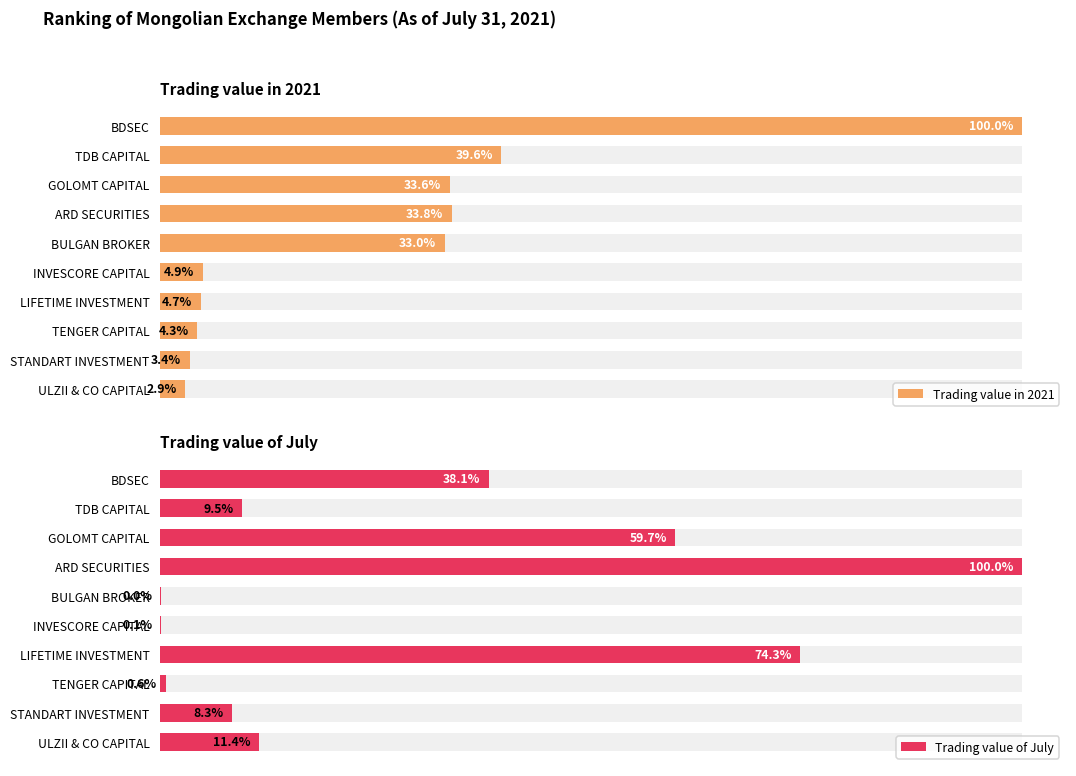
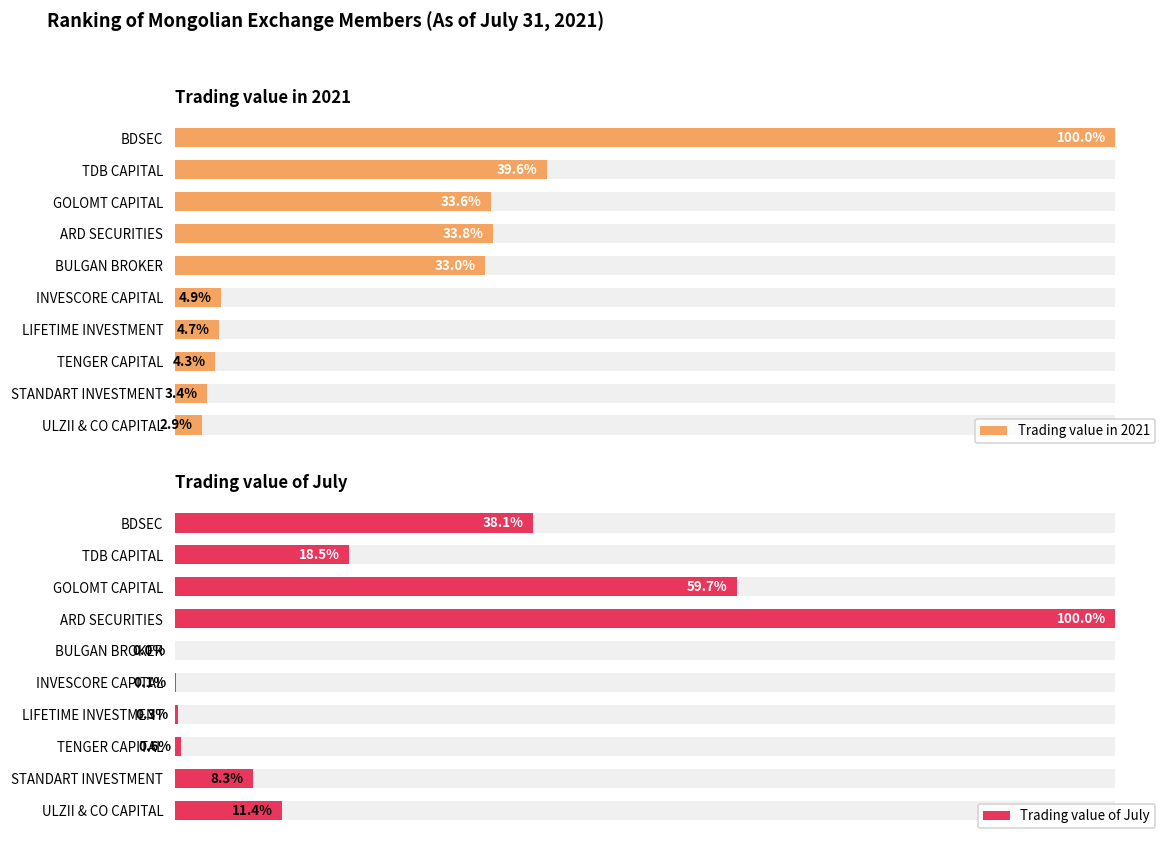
Trading value of July, Trading value of July, TDB CAPITAL: 9.5% -> 18.5%
Trading value of July, Trading value of July, LIFETIME INVESTMENT: 74.3% -> 0.3%
